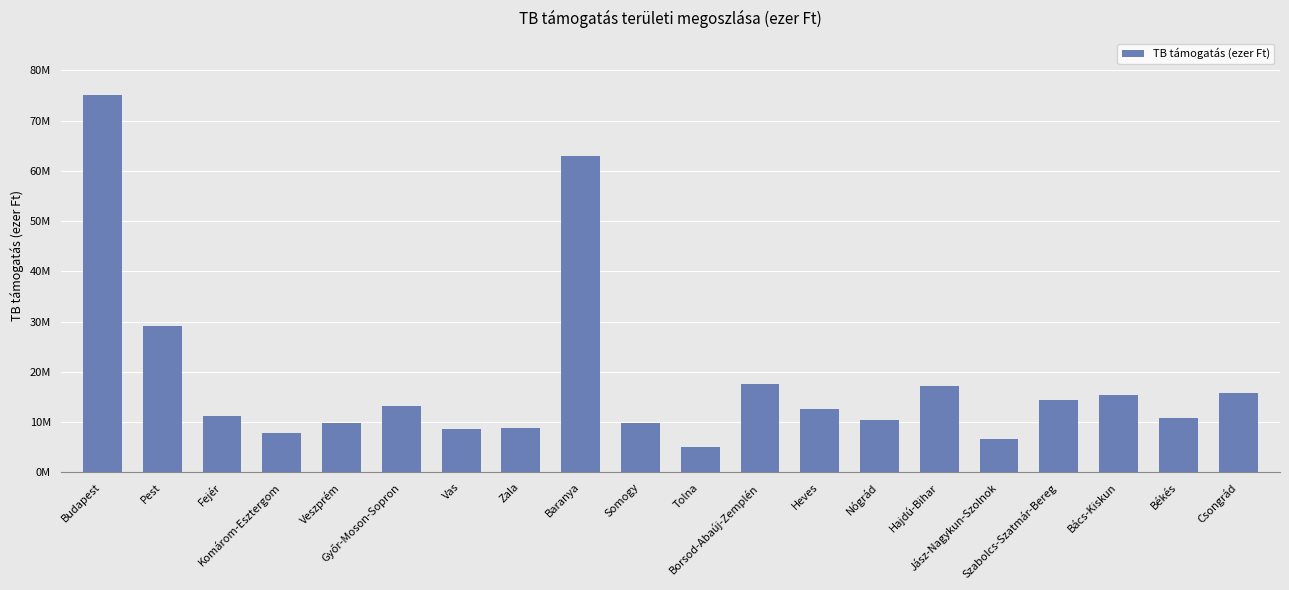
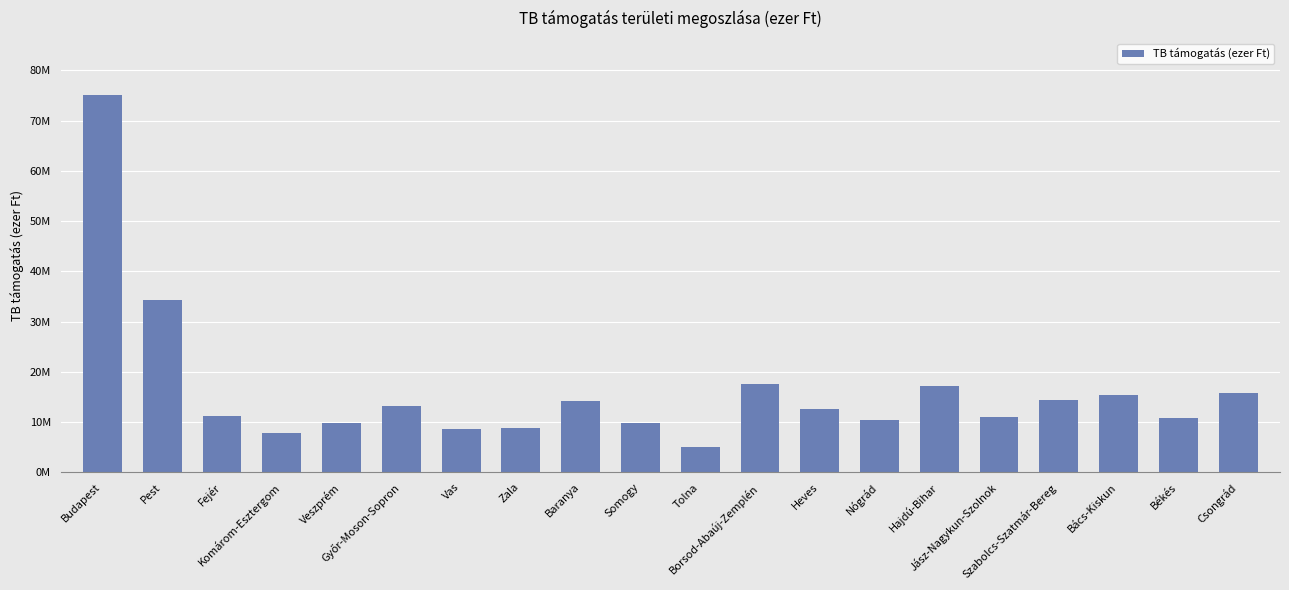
Pest: 29000000 -> 34000000
Baranya: 63000000 -> 14000000
Jász-Nagykun-Szolnok: 7000000 -> 11000000
